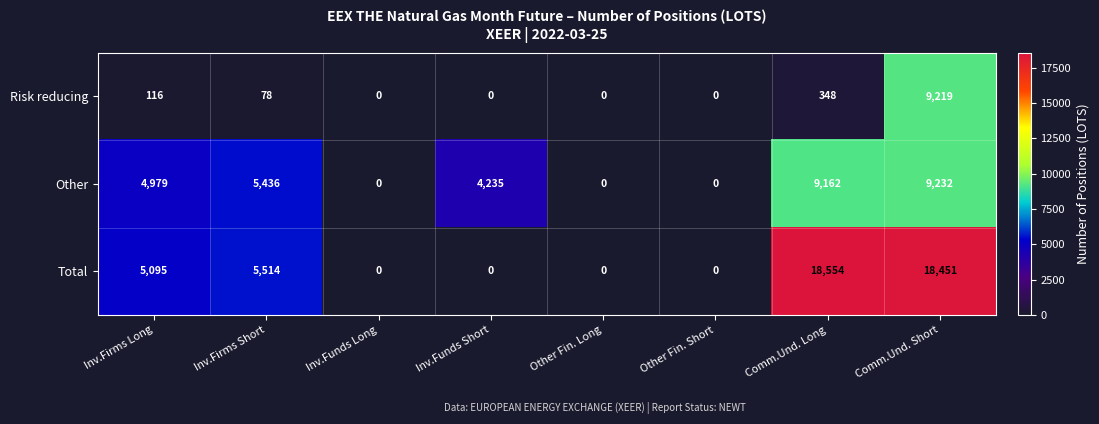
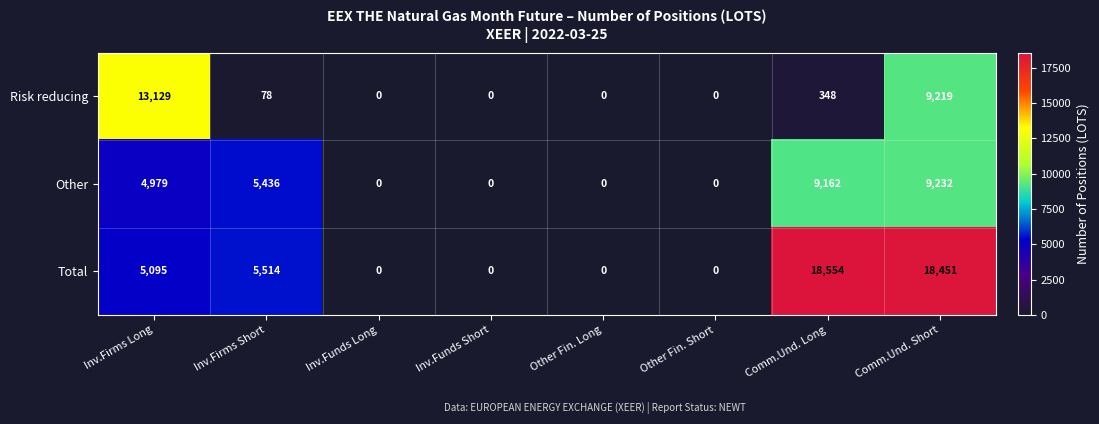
Risk reducing, Inv.Firms Long: 116 -> 13,129
Other, Inv.Funds Short: 4,235 -> 0
